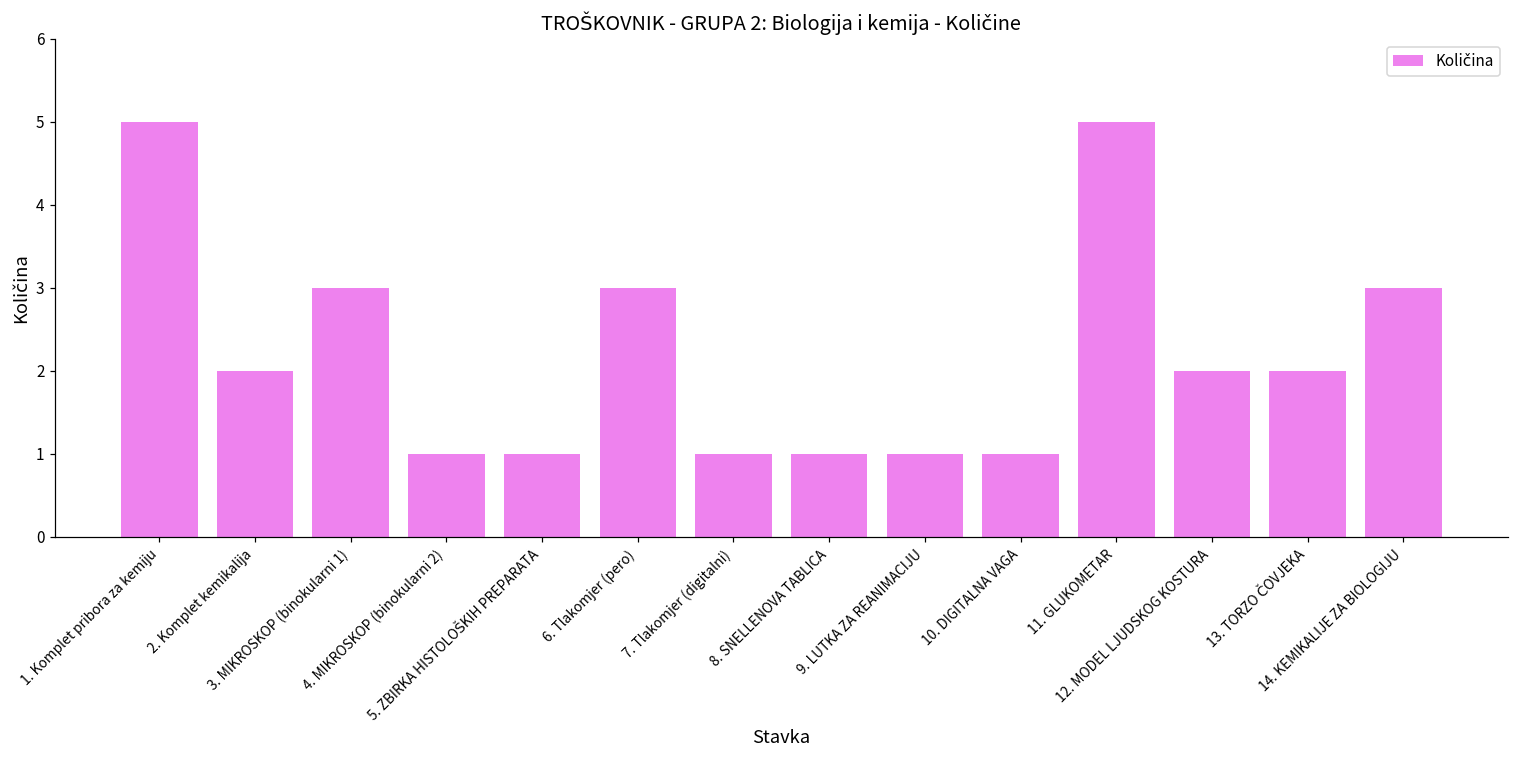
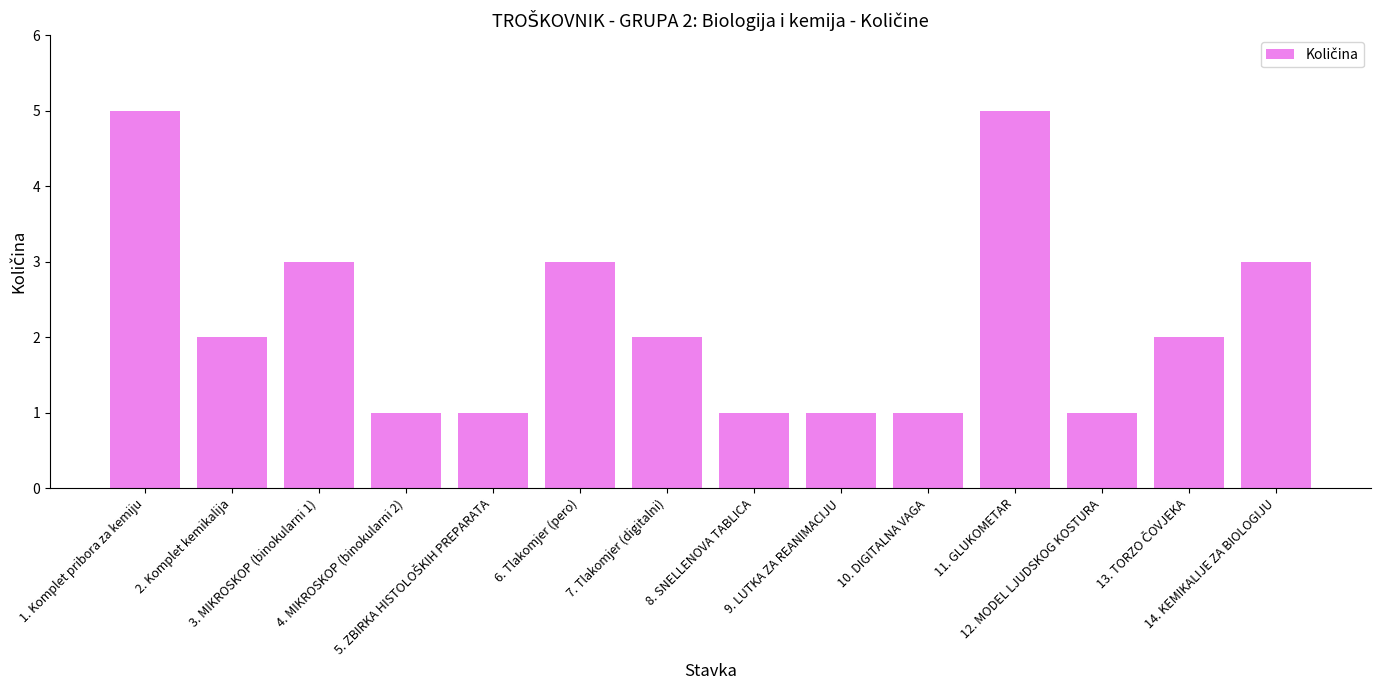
7. Tlakomjer (digitalni): 1 -> 2
12. MODEL LJUDSKOG KOSTURA: 2 -> 1
